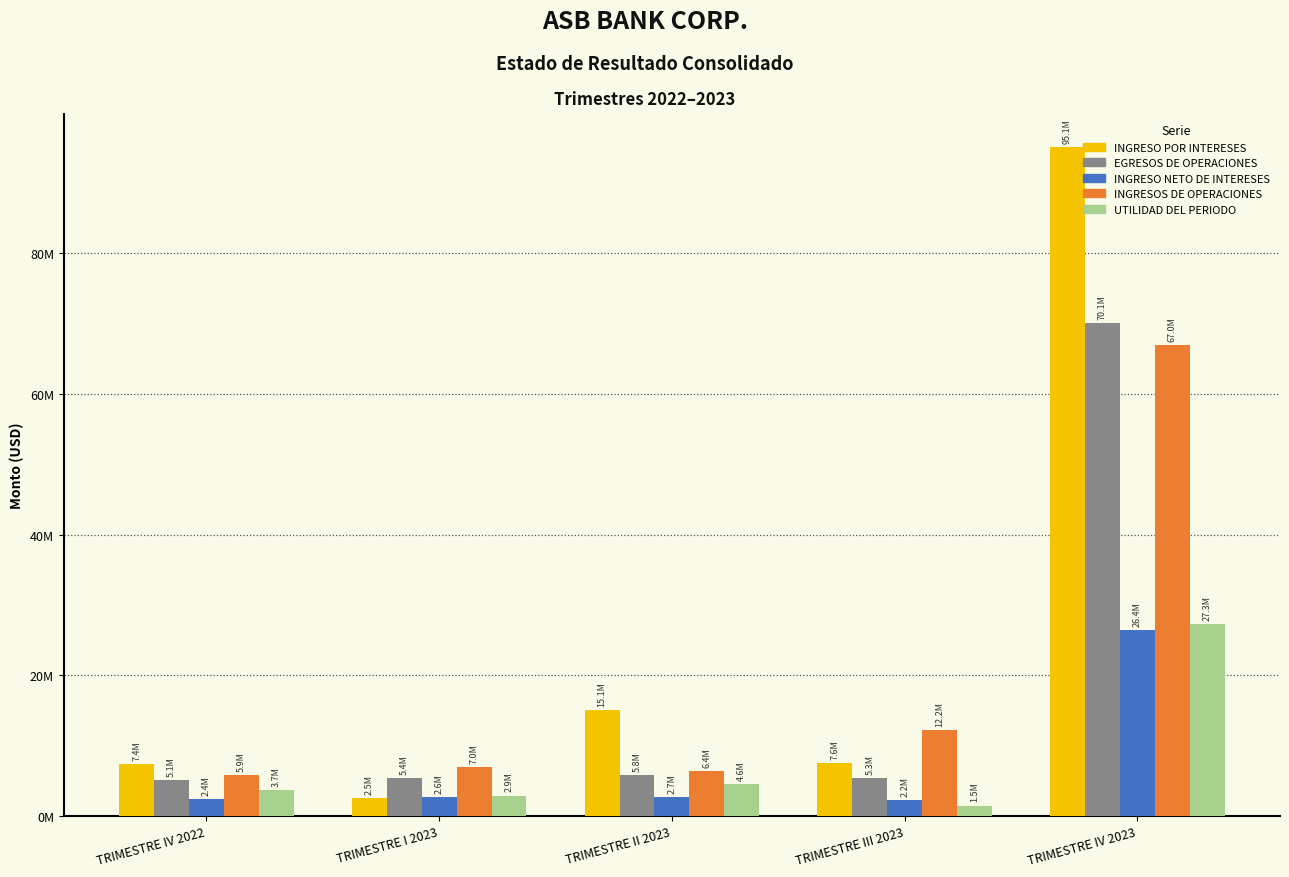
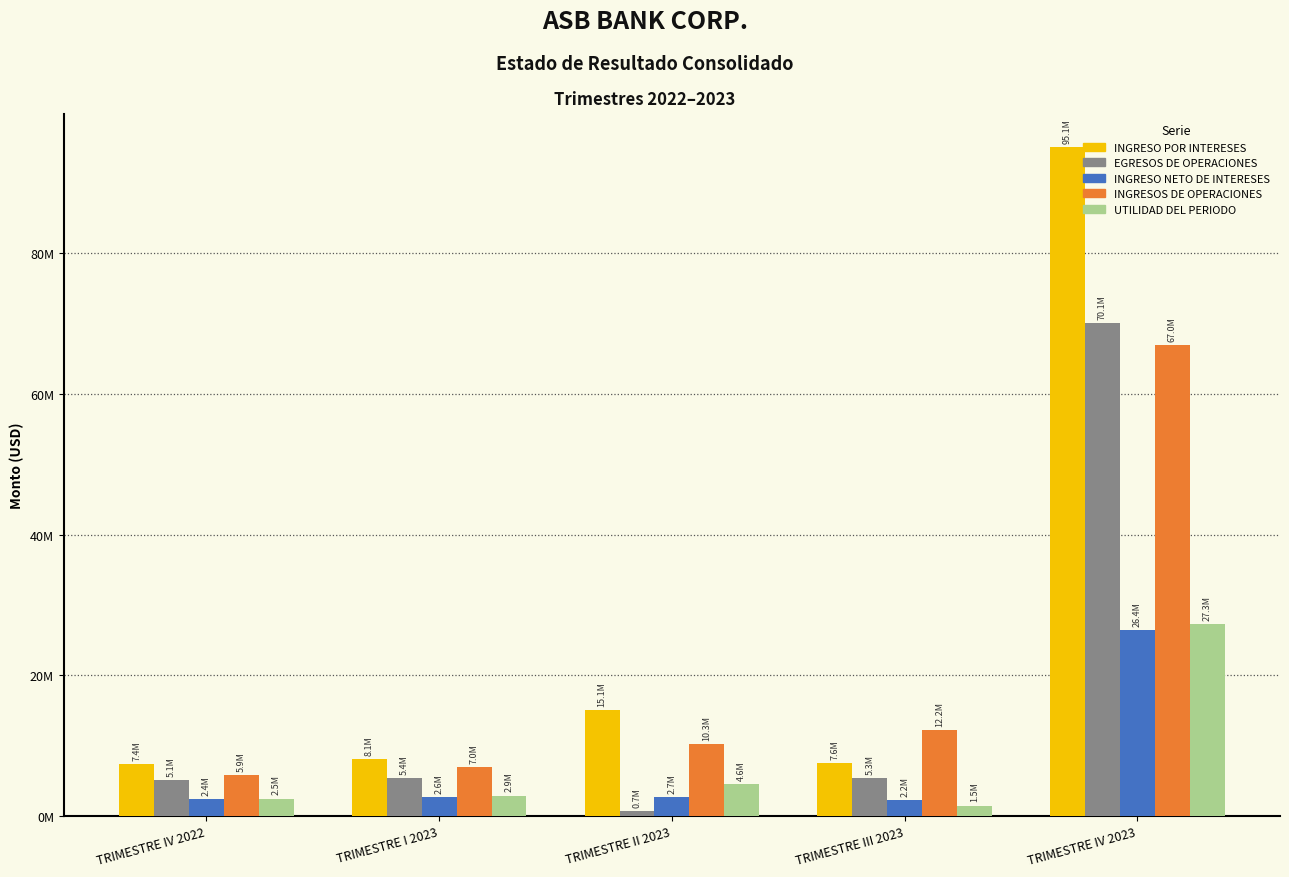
UTILIDAD DEL PERIODO, TRIMESTRE IV 2022: 3.7M -> 2.5M
INGRESO POR INTERESES, TRIMESTRE I 2023: 2.5M -> 8.1M
EGRESOS DE OPERACIONES, TRIMESTRE II 2023: 5.8M -> 0.7M
INGRESOS DE OPERACIONES, TRIMESTRE II 2023: 6.4M -> 10.3M
